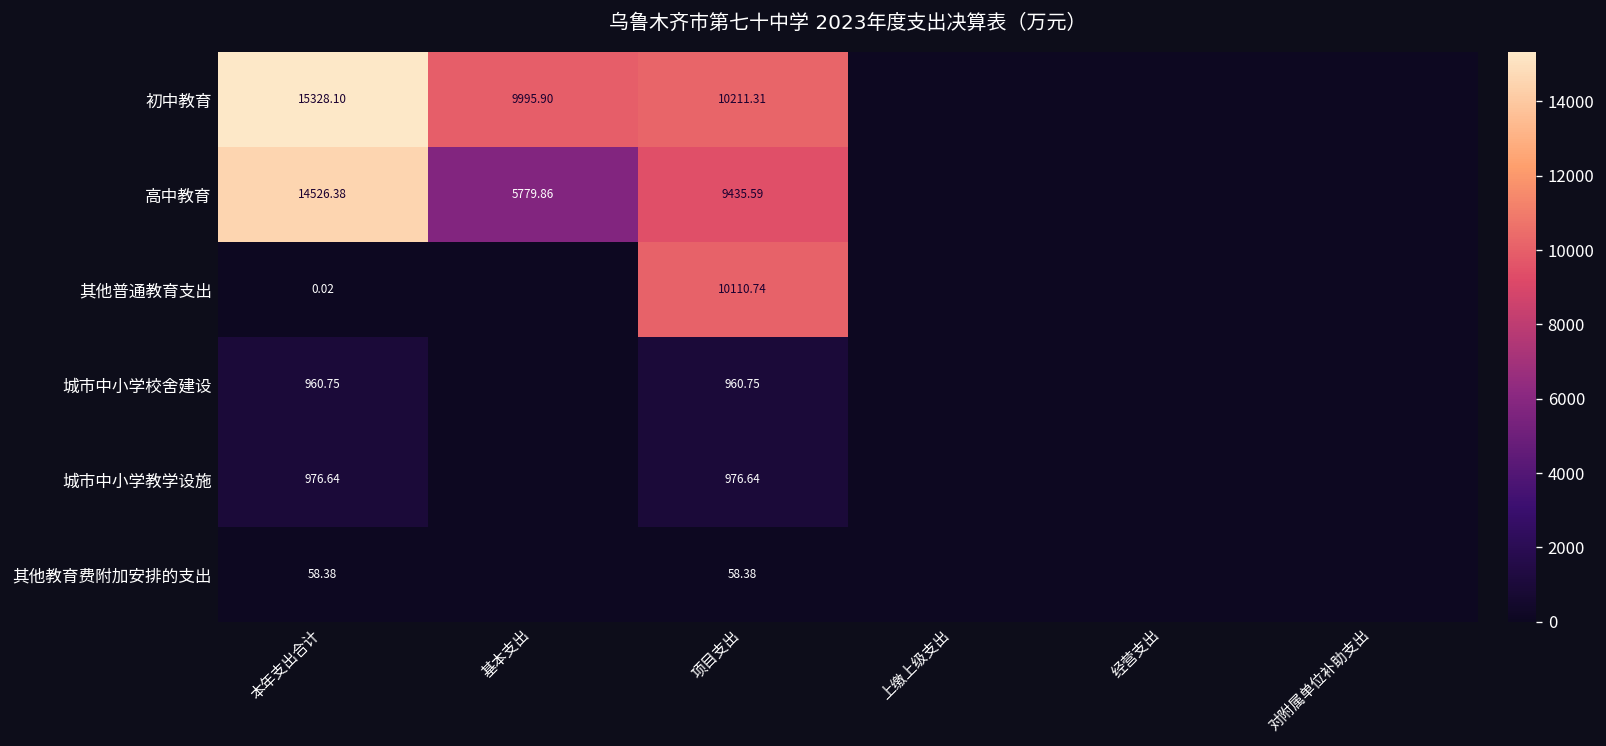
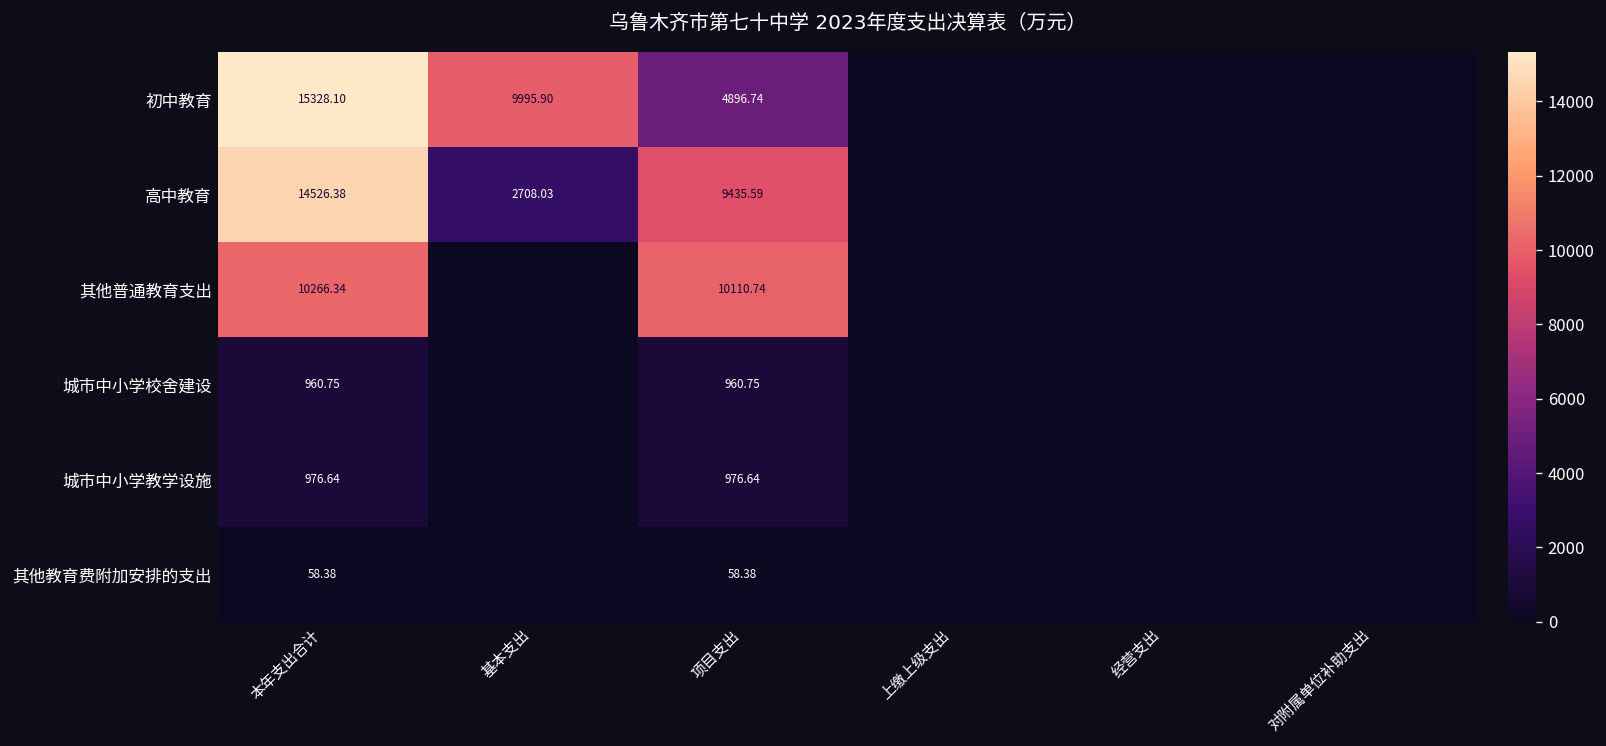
初中教育, 项目支出: 10211.31 -> 4896.74
高中教育, 基本支出: 5779.86 -> 2708.03
其他普通教育支出, 本年支出合计: 0.02 -> 10266.34
